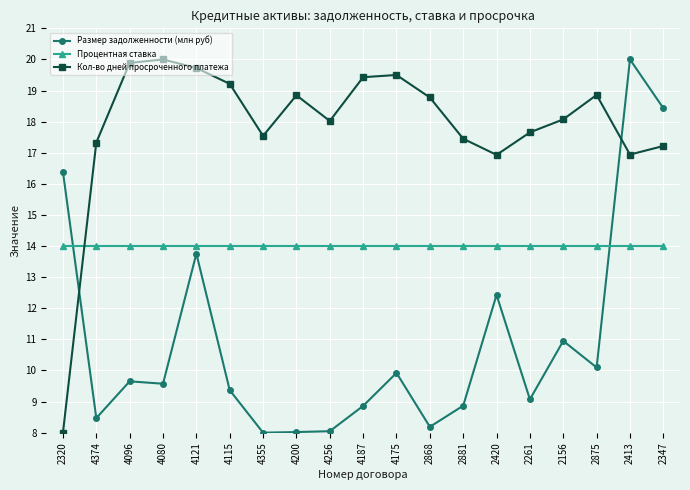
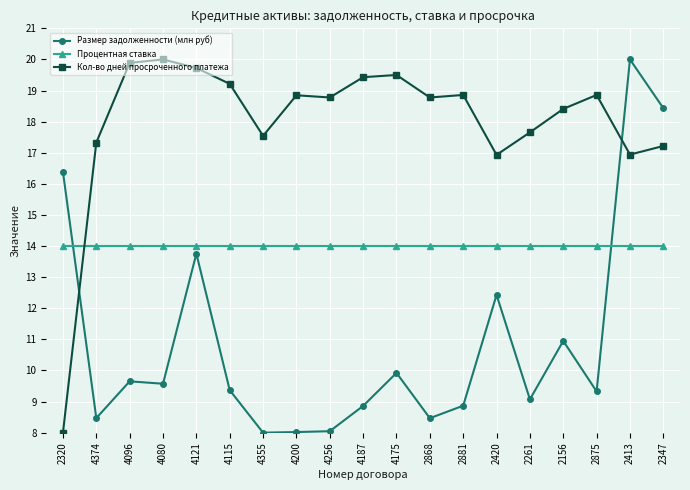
Кол-во дней просроченного платежа, 4256: 18.0 -> 18.8
Размер задолженности (млн руб), 2868: 8.2 -> 8.5
Кол-во дней просроченного платежа, 2881: 17.5 -> 18.9
Кол-во дней просроченного платежа, 2156: 18.1 -> 18.4
Размер задолженности (млн руб), 2875: 10.1 -> 9.3
